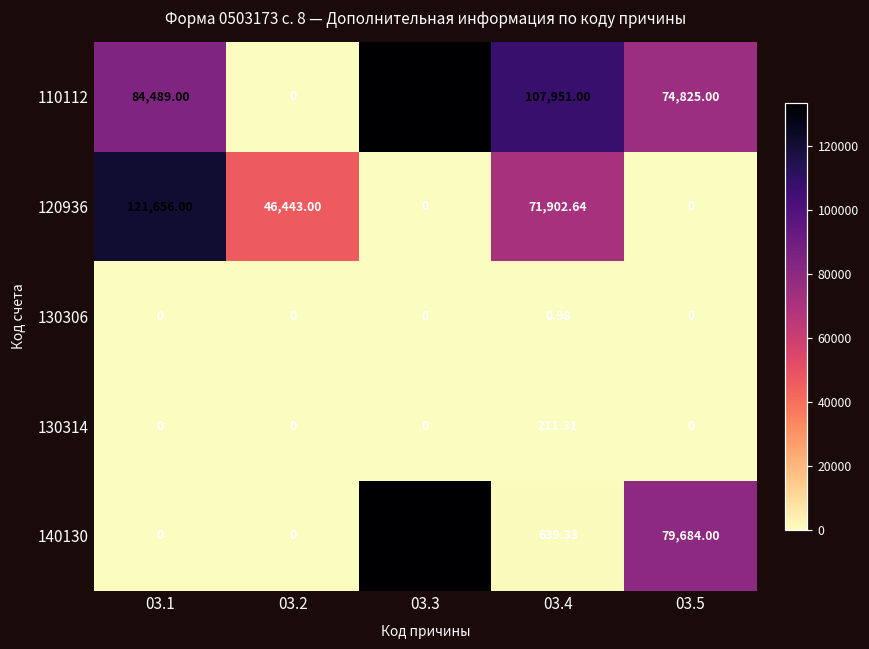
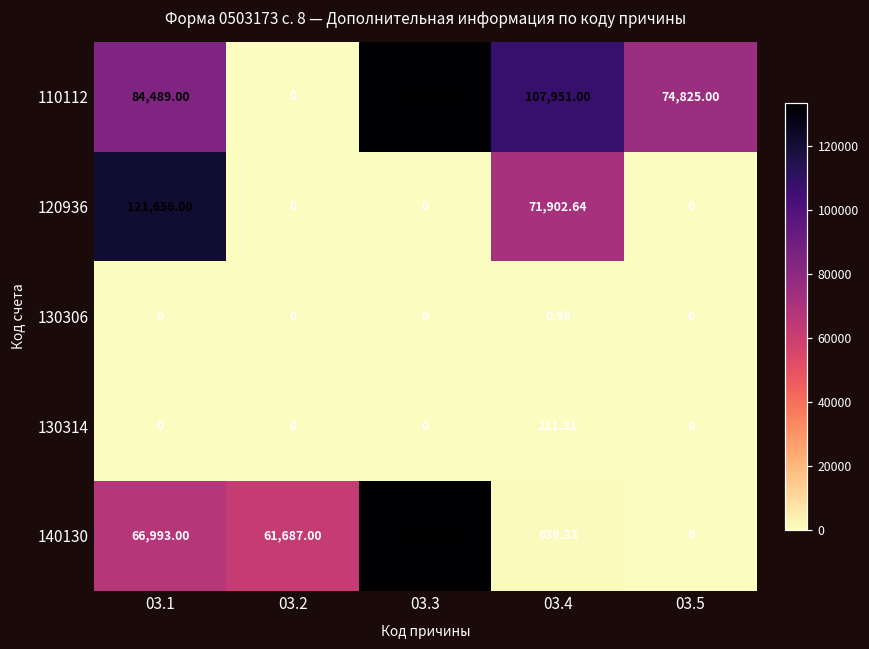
120936, 03.2: 46,443.00 -> 0
140130, 03.1: 0 -> 66,993.00
140130, 03.2: 0 -> 61,687.00
140130, 03.5: 79,684.00 -> 0
